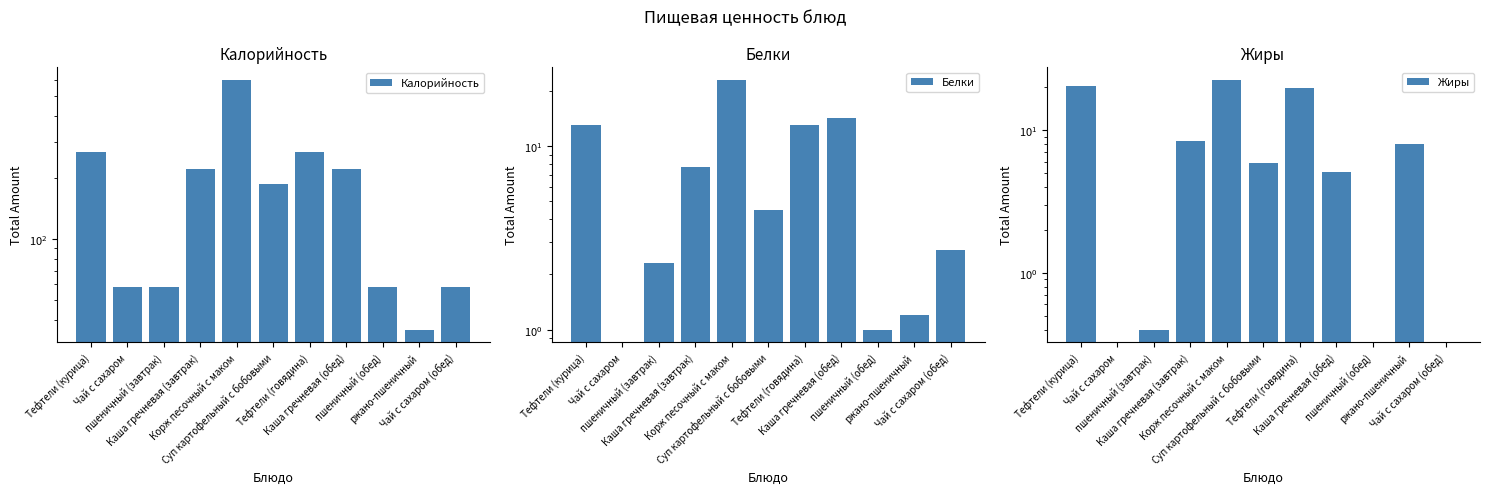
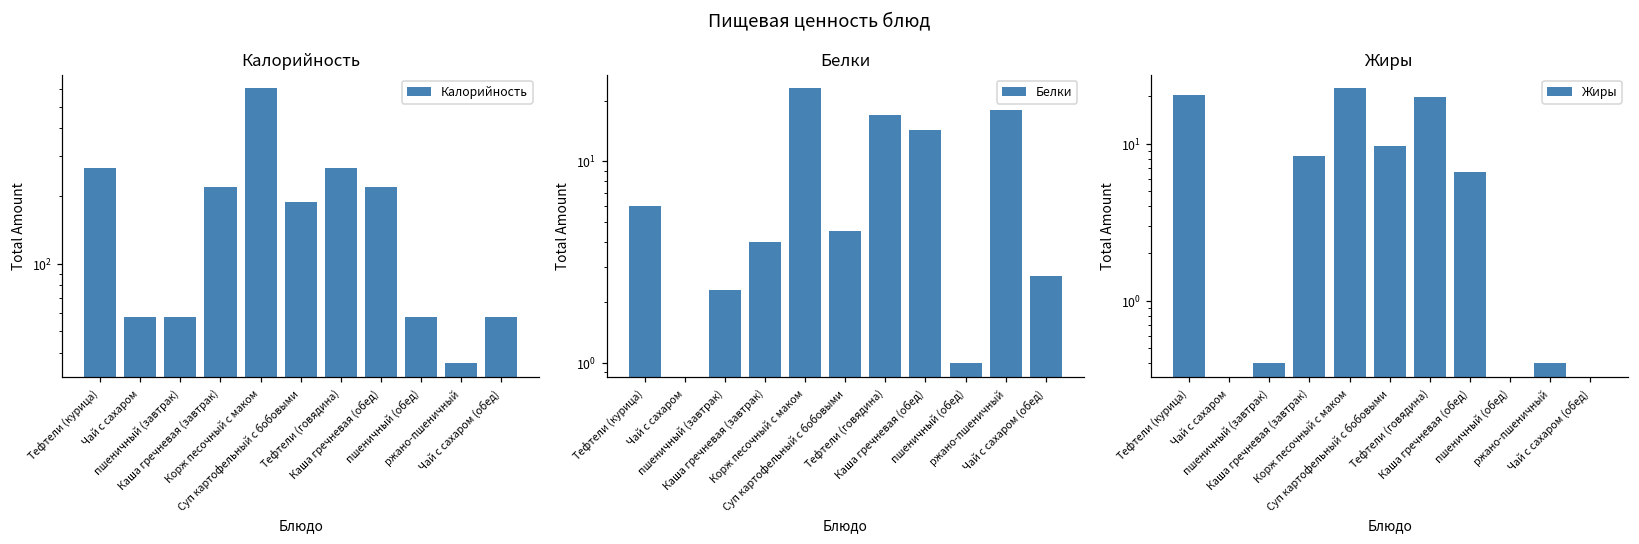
Белки, Тефтели (курица): 13 -> 6
Белки, Каша гречневая (завтрак): 7.7 -> 4.0
Белки, Тефтели (говядина): 13 -> 17
Белки, ржано-пшеничный: 1.2 -> 18
Жиры, Суп картофельный с бобовыми: 5.9 -> 10
Жиры, Каша гречневая (обед): 5.1 -> 7
Жиры, ржано-пшеничный: 8 -> 0.4
